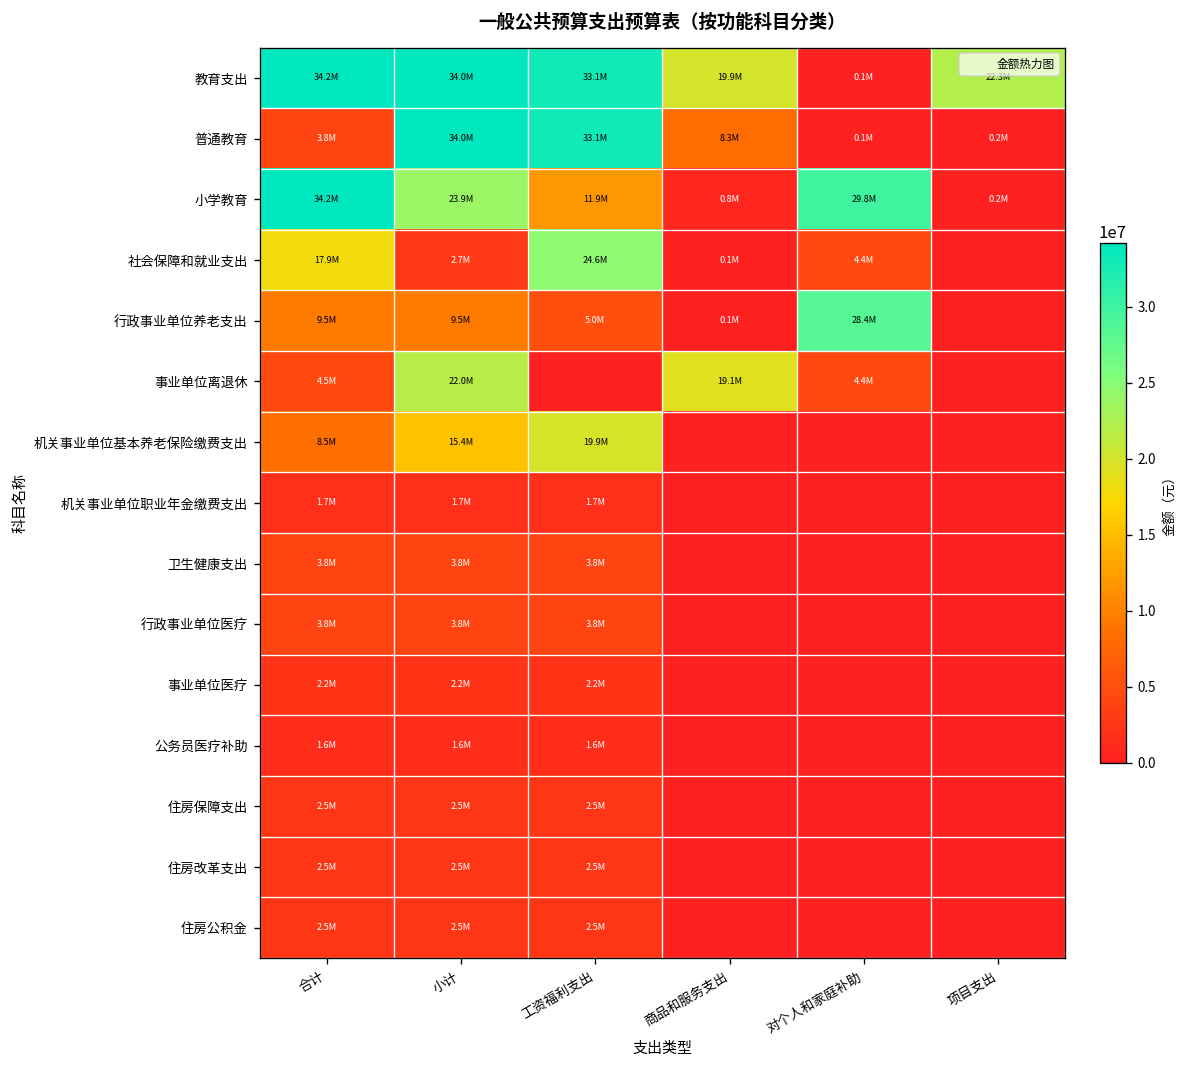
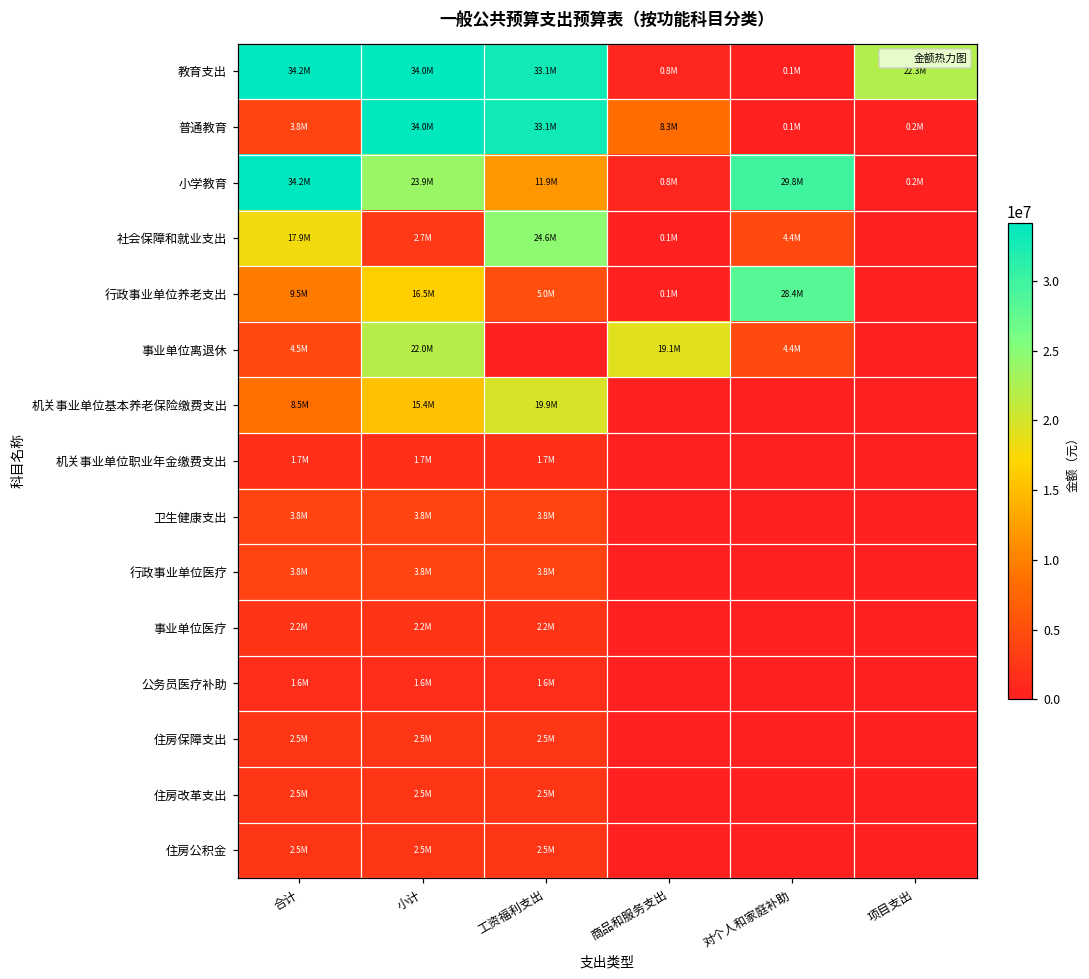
教育支出, 商品和服务支出: 19.9M -> 0.8M
行政事业单位养老支出, 小计: 9.5M -> 16.5M
